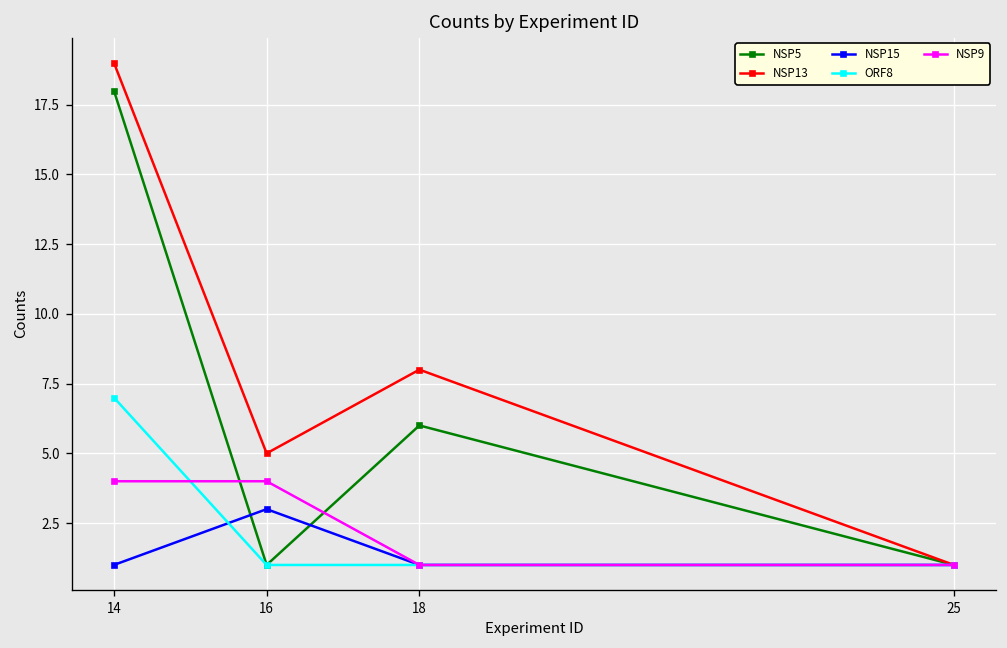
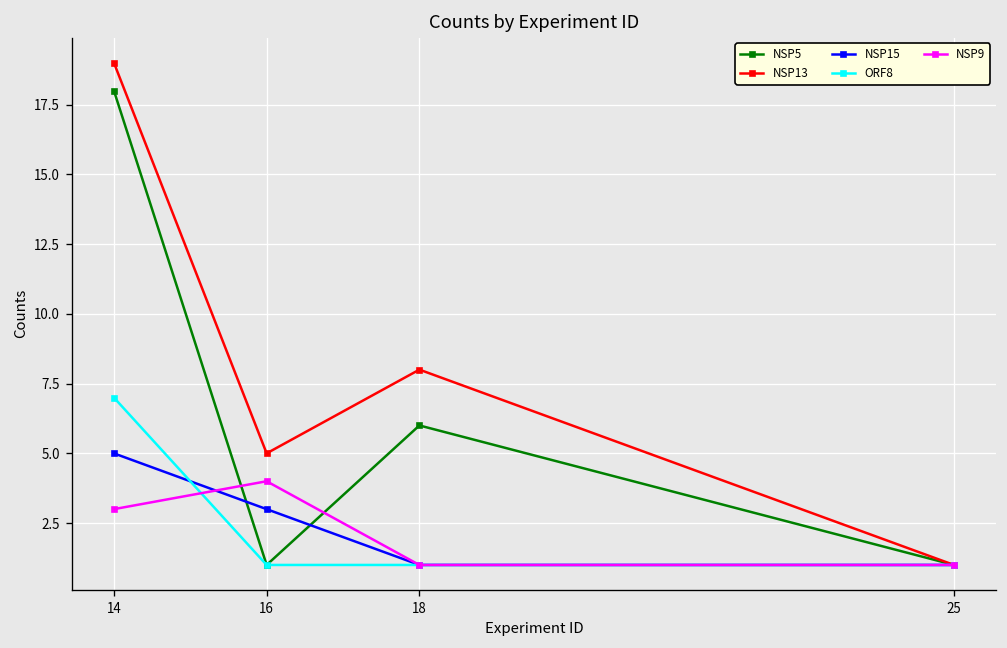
NSP15, 14: 1 -> 5
NSP9, 14: 4 -> 3
